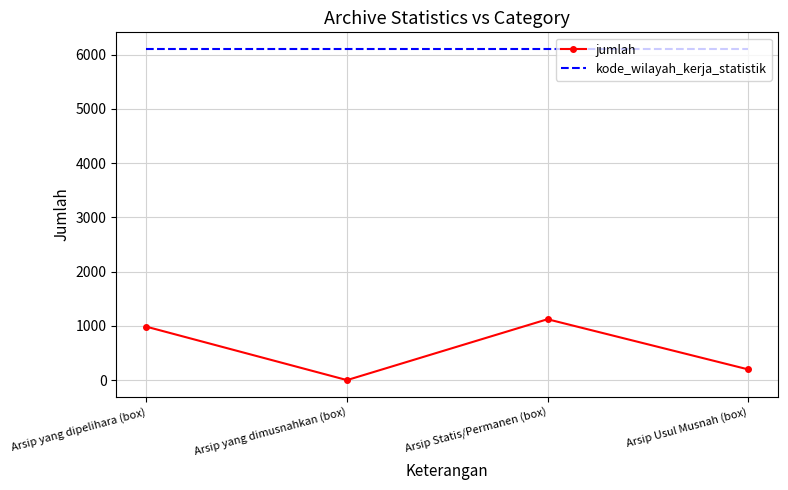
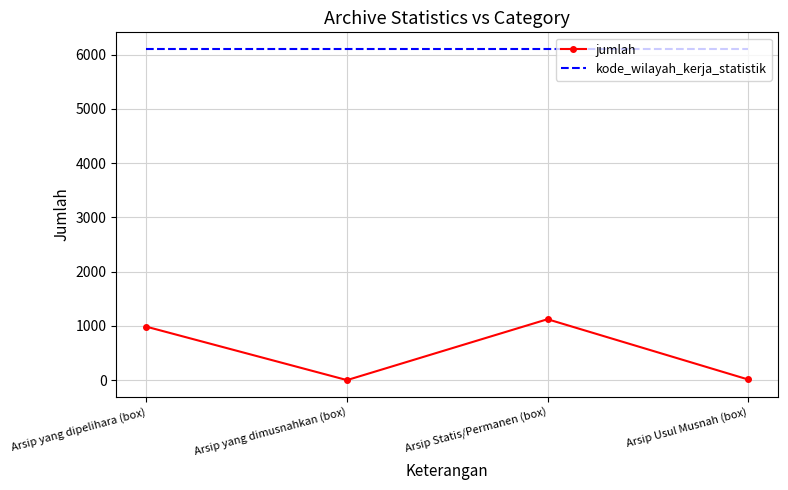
jumlah, Arsip Usul Musnah (box): 200 -> 0
